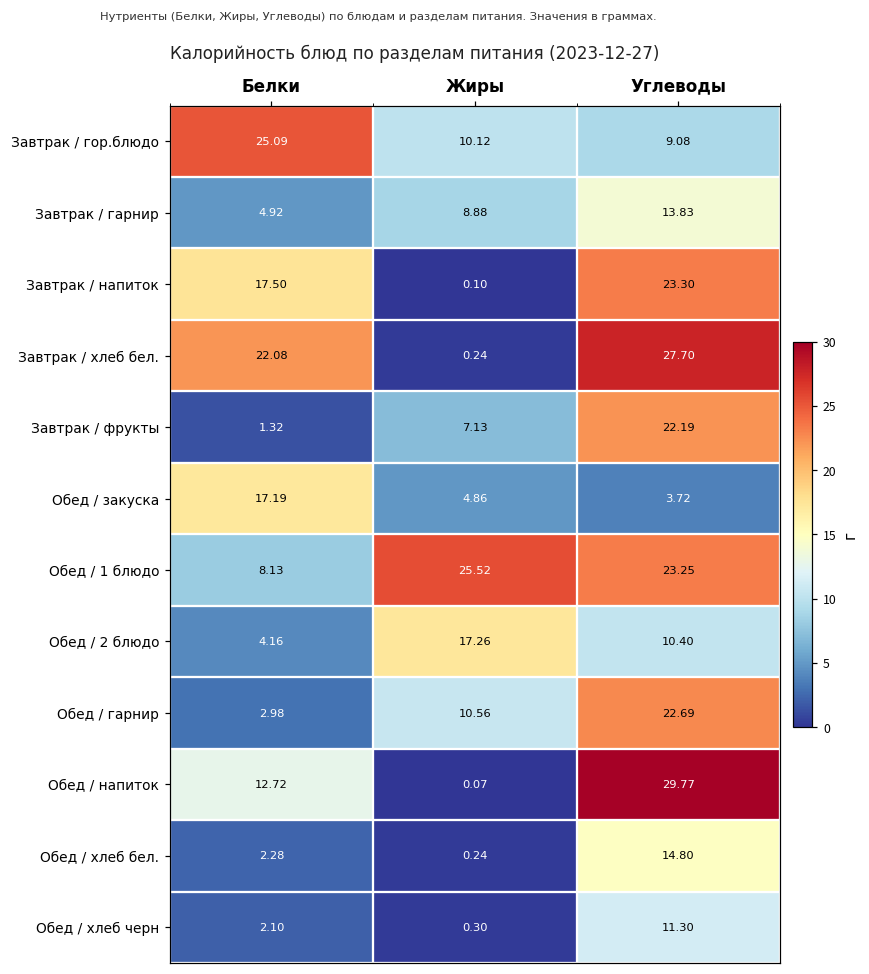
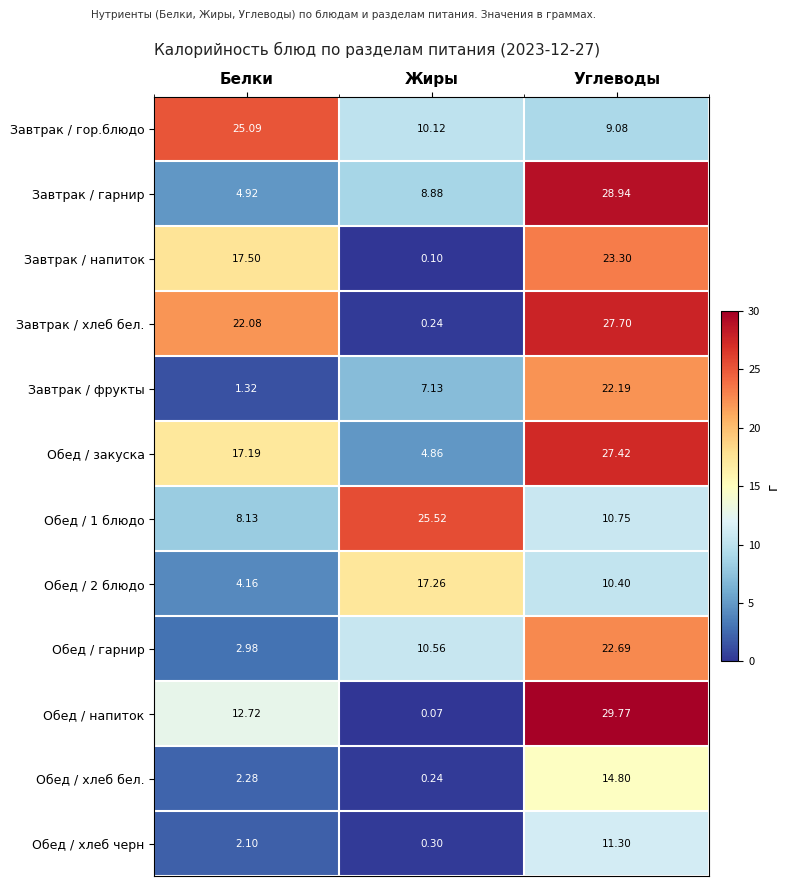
Завтрак / гарнир, Углеводы: 13.83 -> 28.94
Обед / закуска, Углеводы: 3.72 -> 27.42
Обед / 1 блюдо, Углеводы: 23.25 -> 10.75
